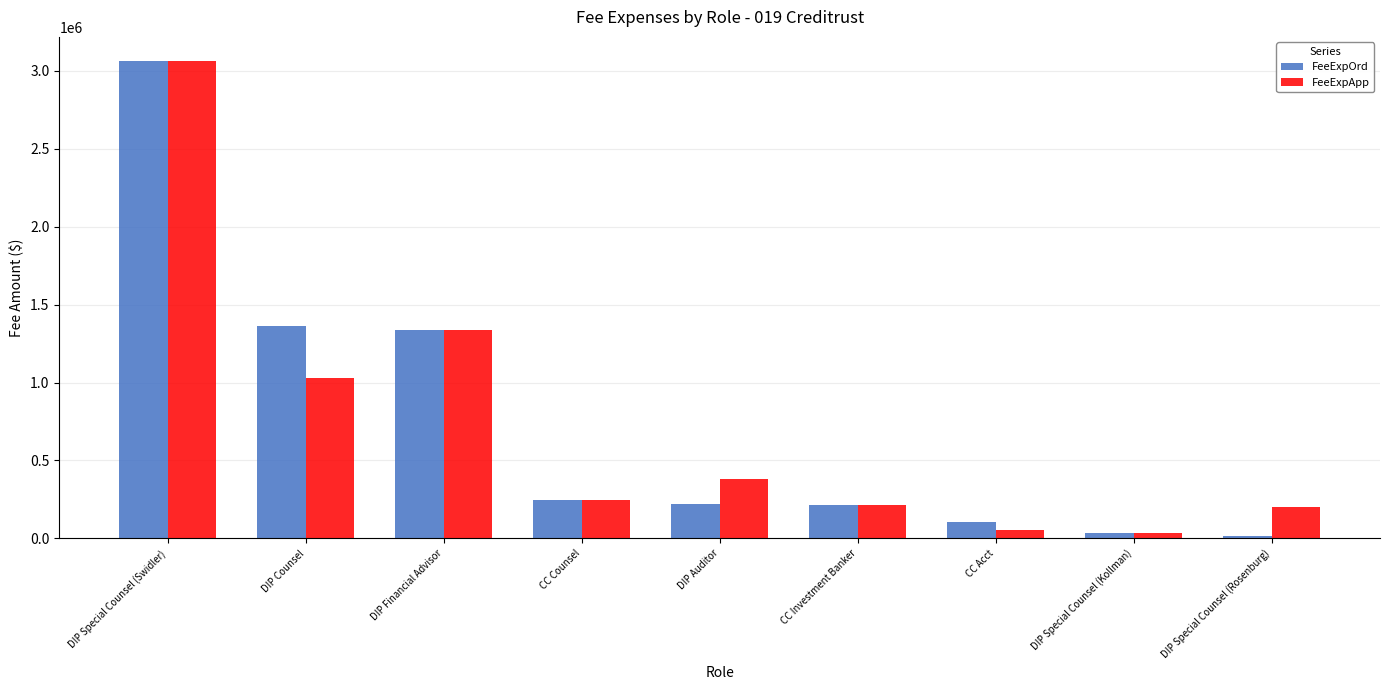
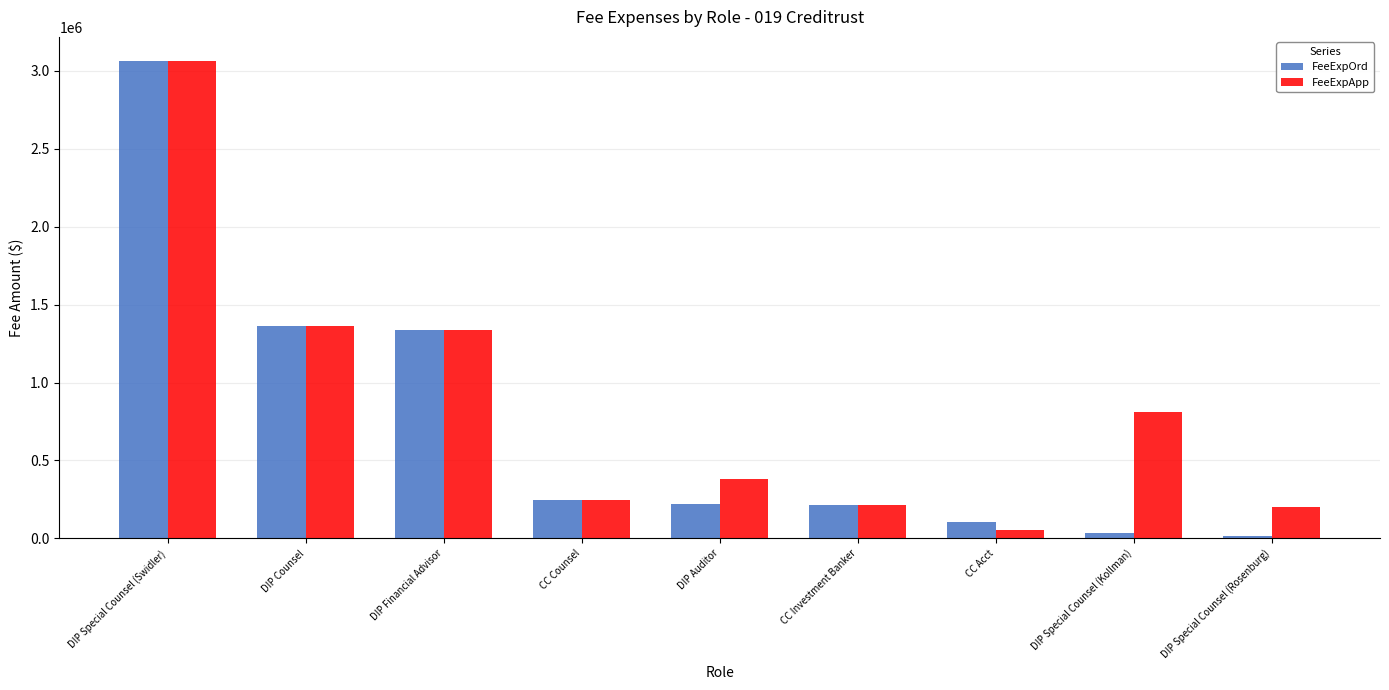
FeeExpApp, DIP Counsel: 1030000 -> 1360000
FeeExpApp, DIP Special Counsel (Kollman): 30000 -> 810000
